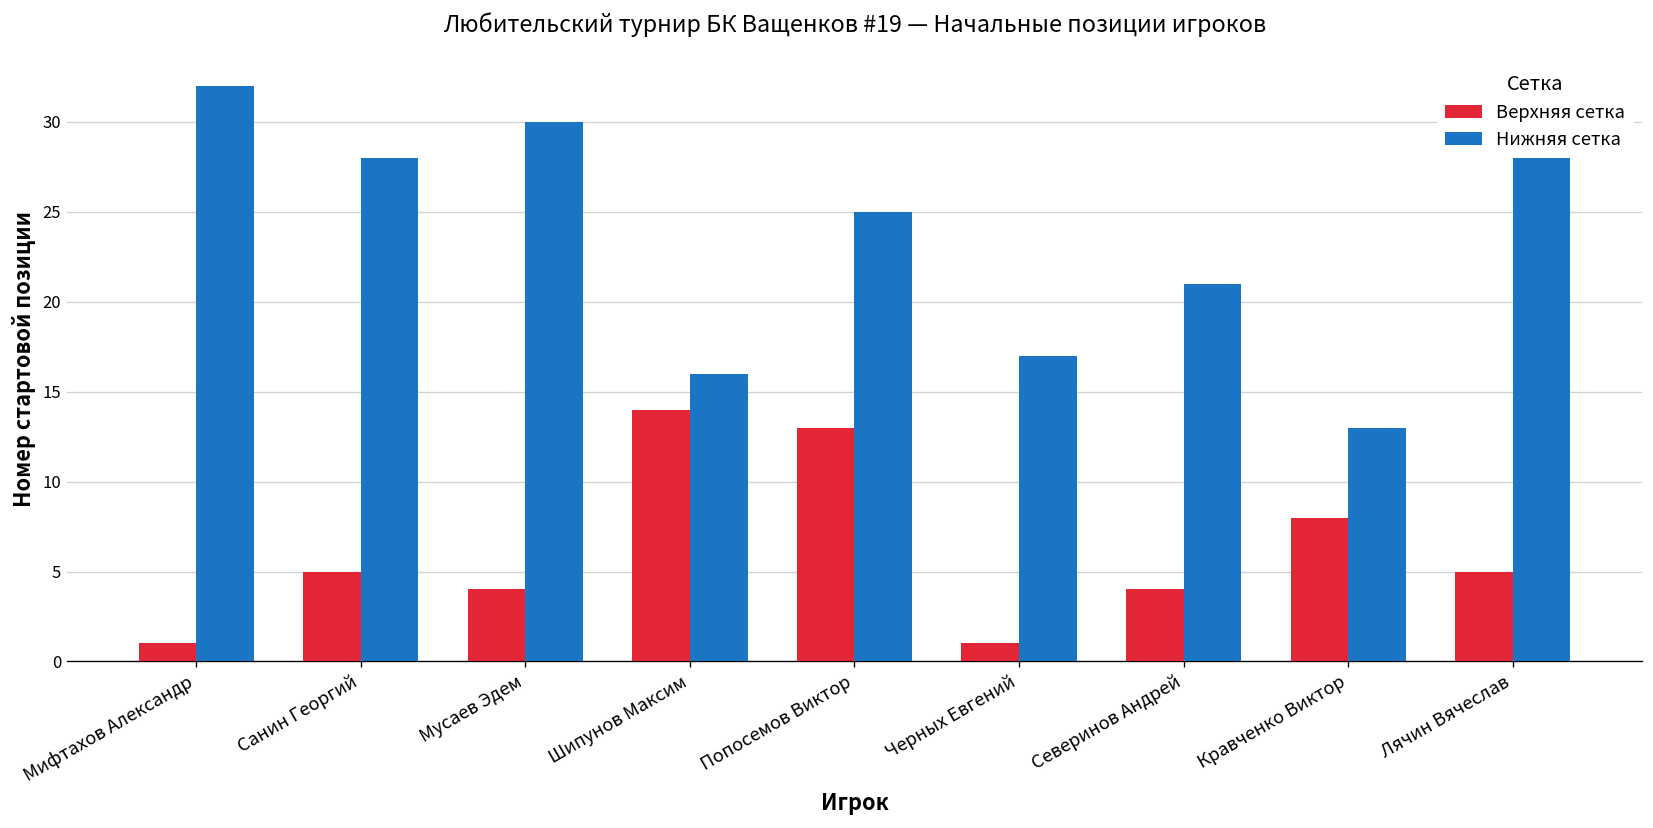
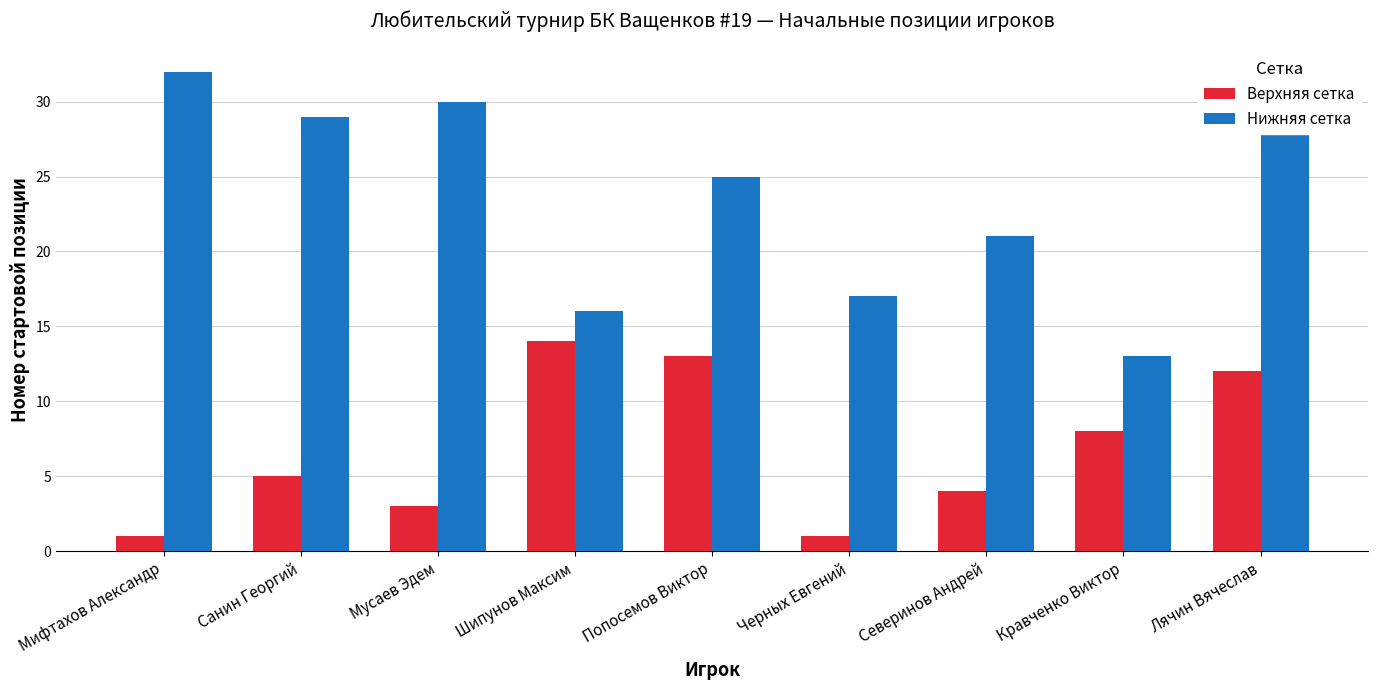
Нижняя сетка, Санин Георгий: 28 -> 29
Верхняя сетка, Мусаев Эдем: 4 -> 3
Верхняя сетка, Лячин Вячеслав: 5 -> 12
